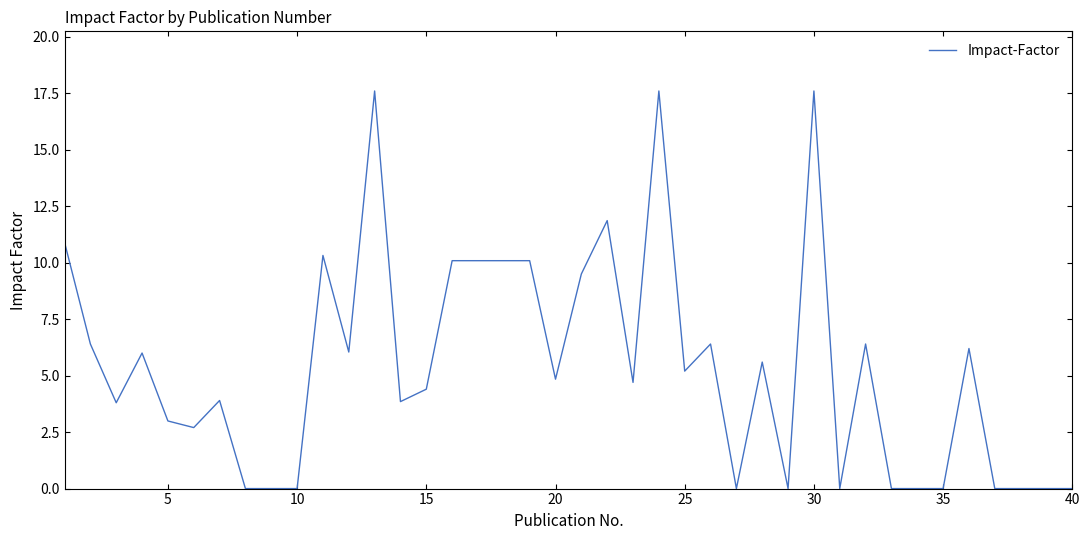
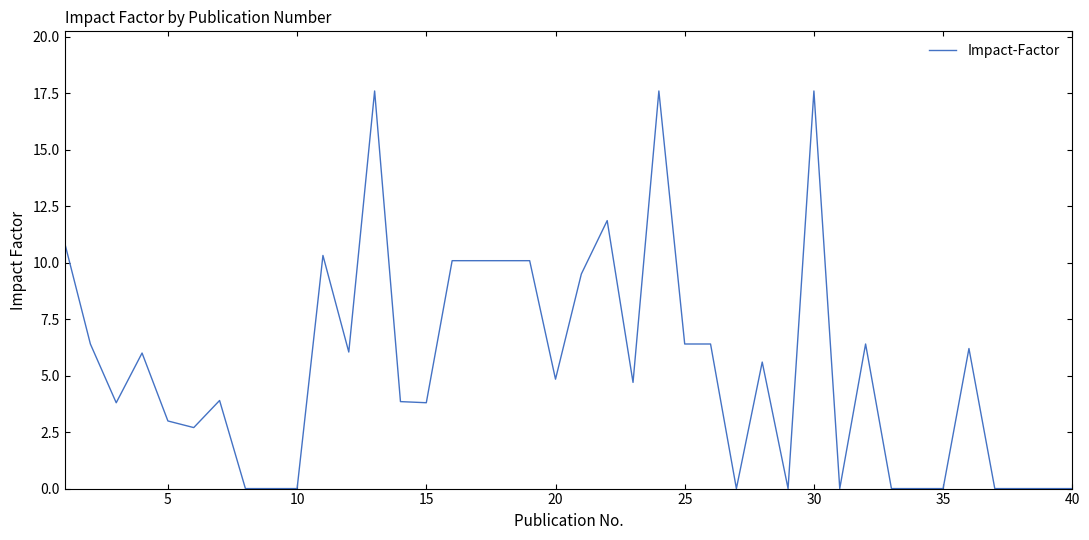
15: 4.4 -> 3.8
25: 5.2 -> 6.4
